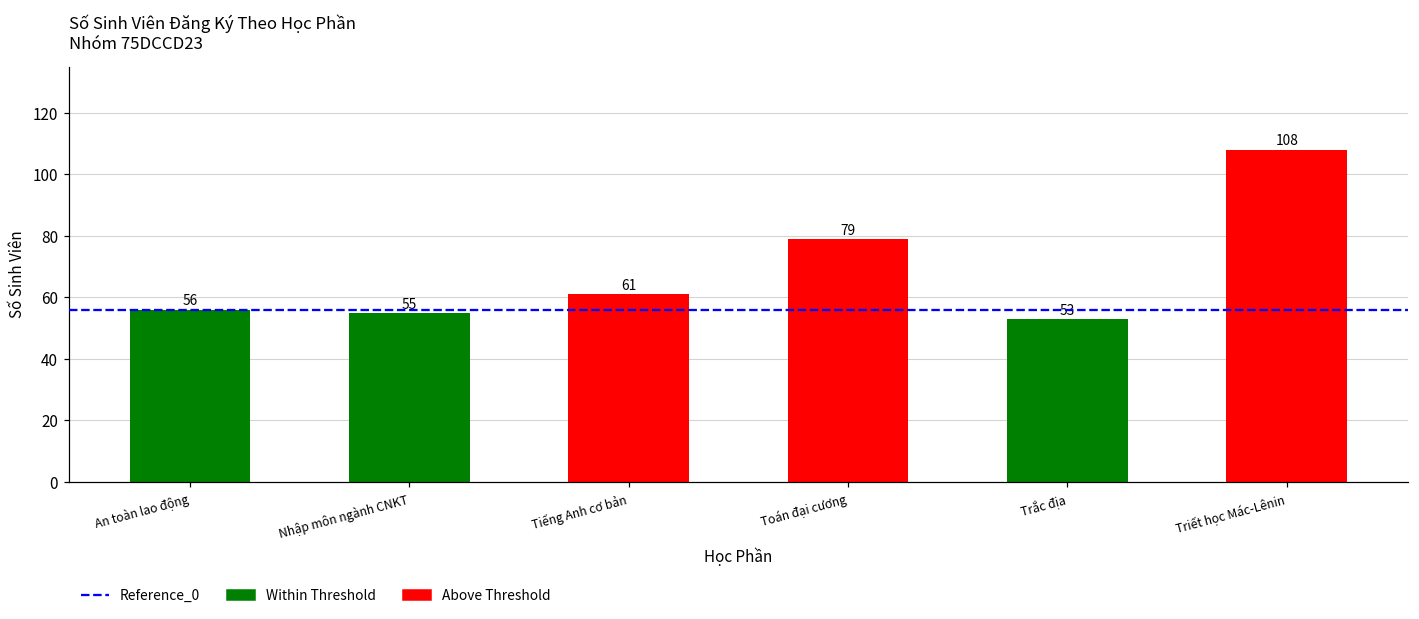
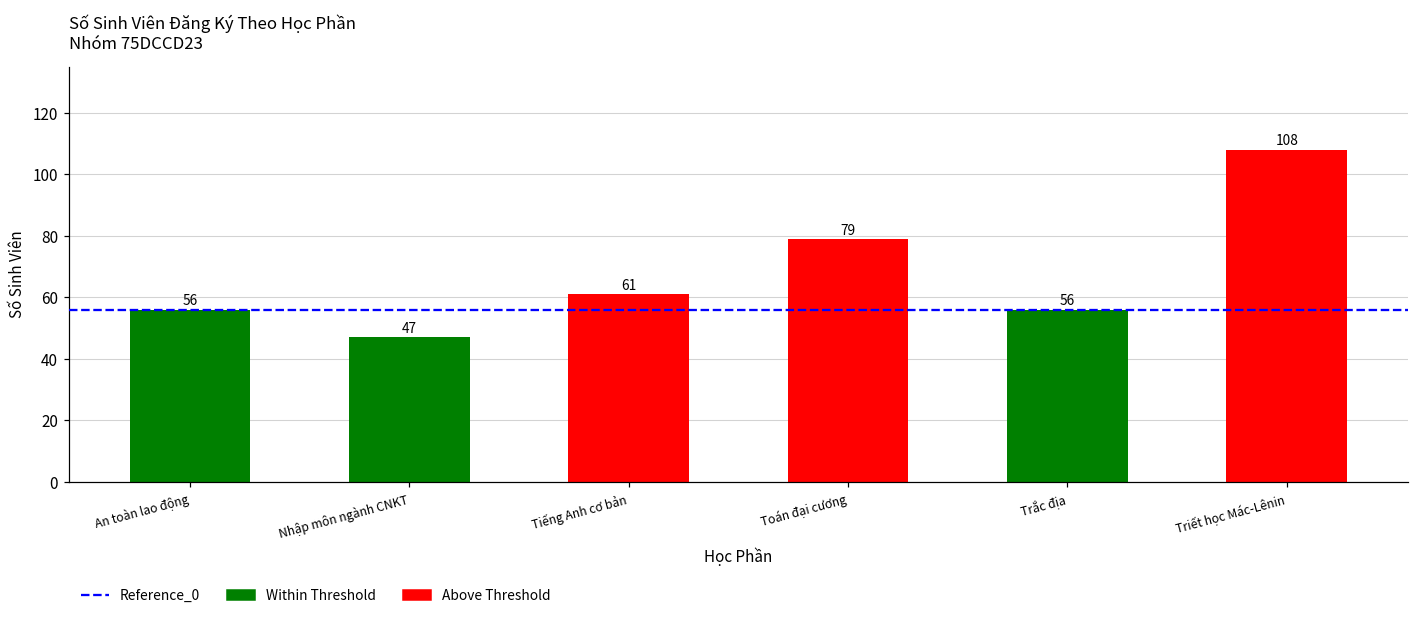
Nhập môn ngành CNKT: 55 -> 47
Trắc địa: 53 -> 56
